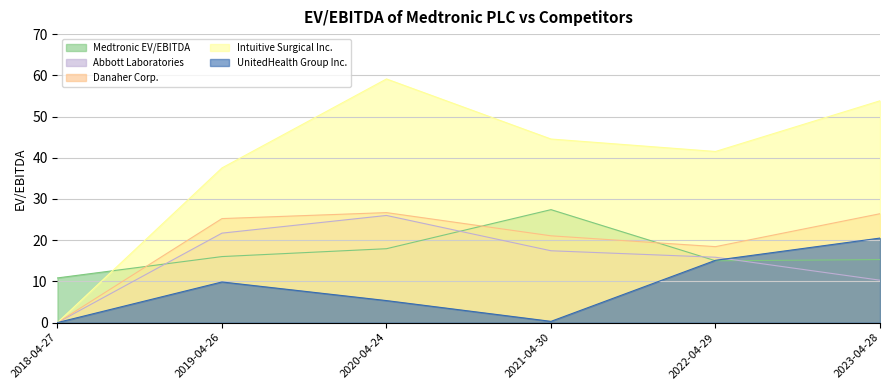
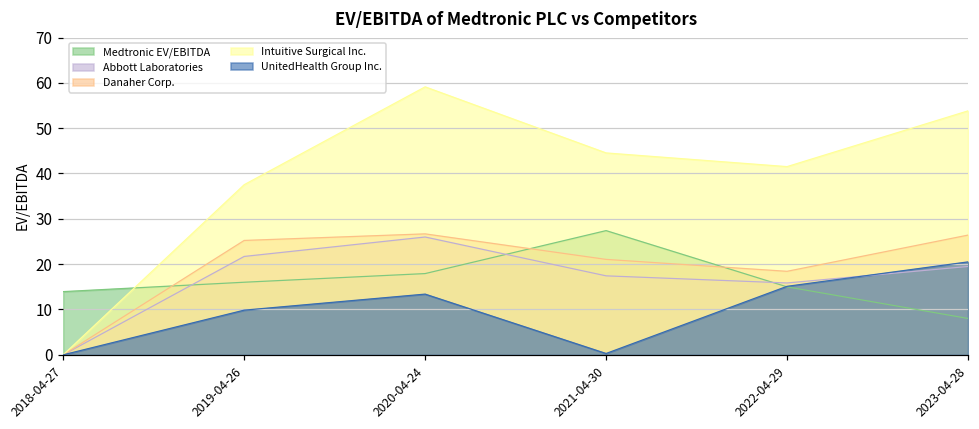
Medtronic EV/EBITDA, 2018-04-27: 11 -> 14
UnitedHealth Group Inc., 2020-04-24: 5 -> 13
Medtronic EV/EBITDA, 2023-04-28: 15 -> 8
Abbott Laboratories, 2023-04-28: 10 -> 19
